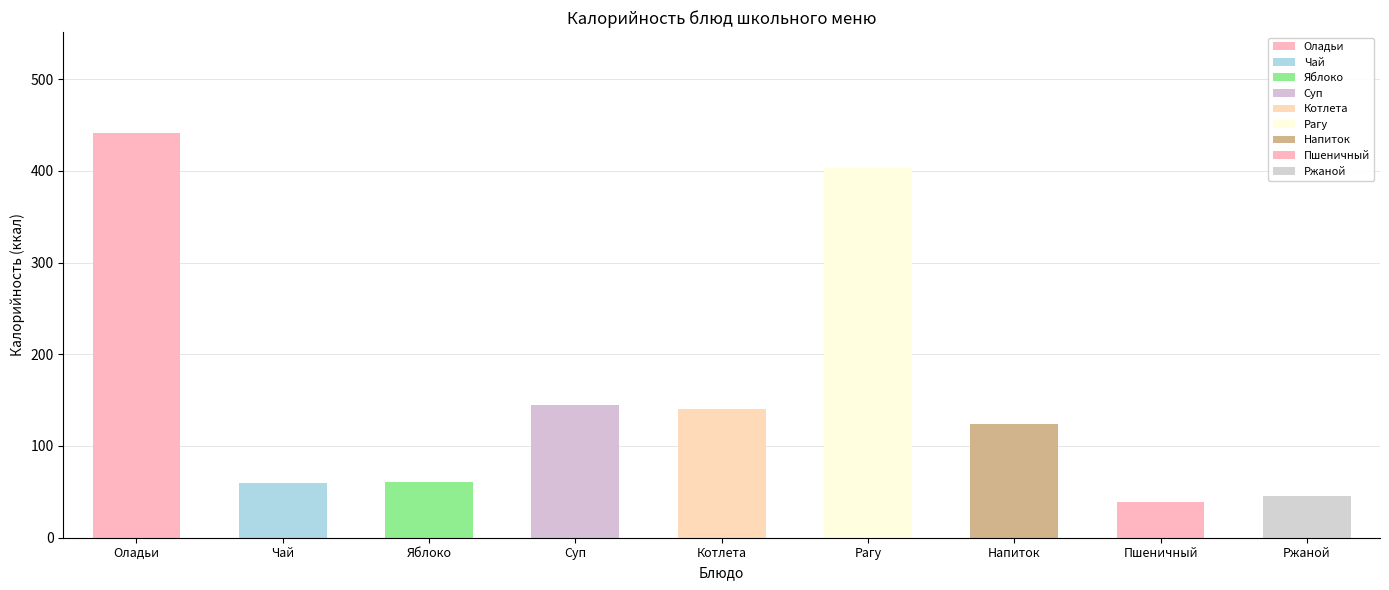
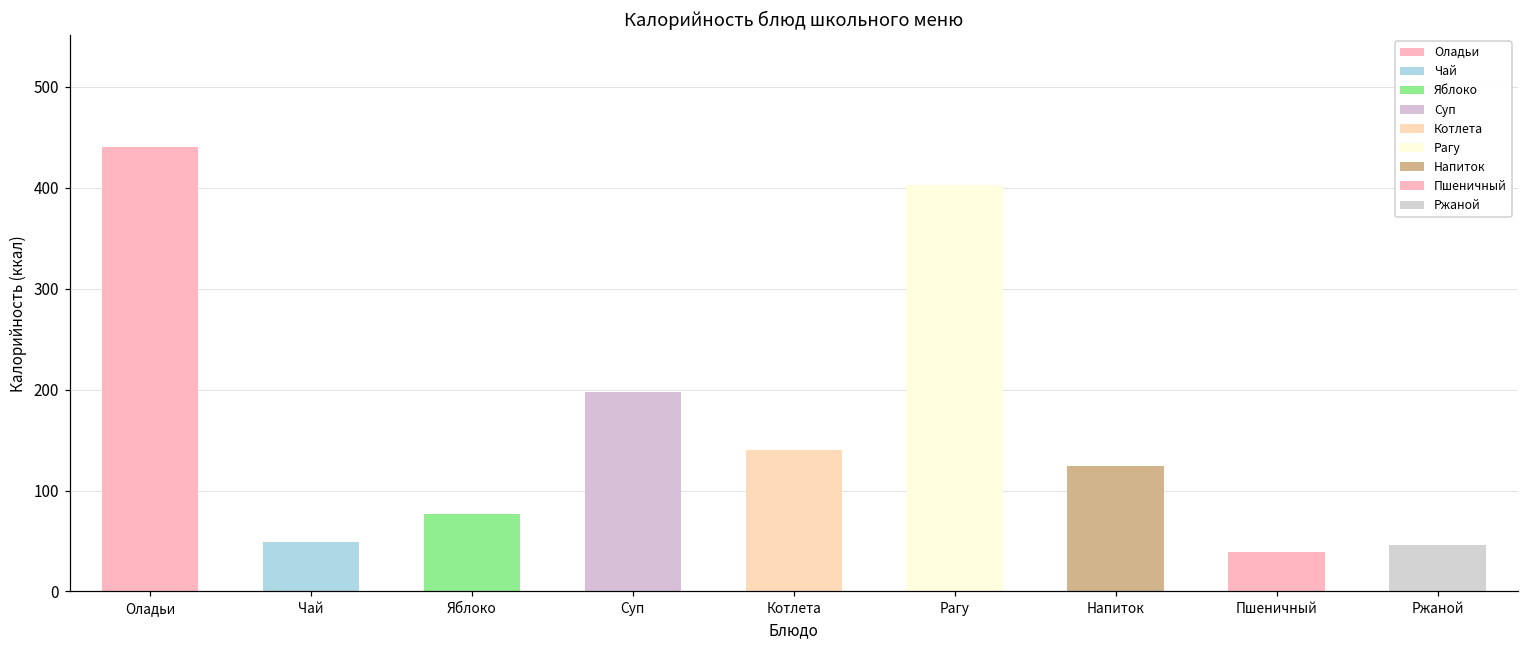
Чай: 60 -> 50
Яблоко: 60 -> 80
Суп: 150 -> 200
